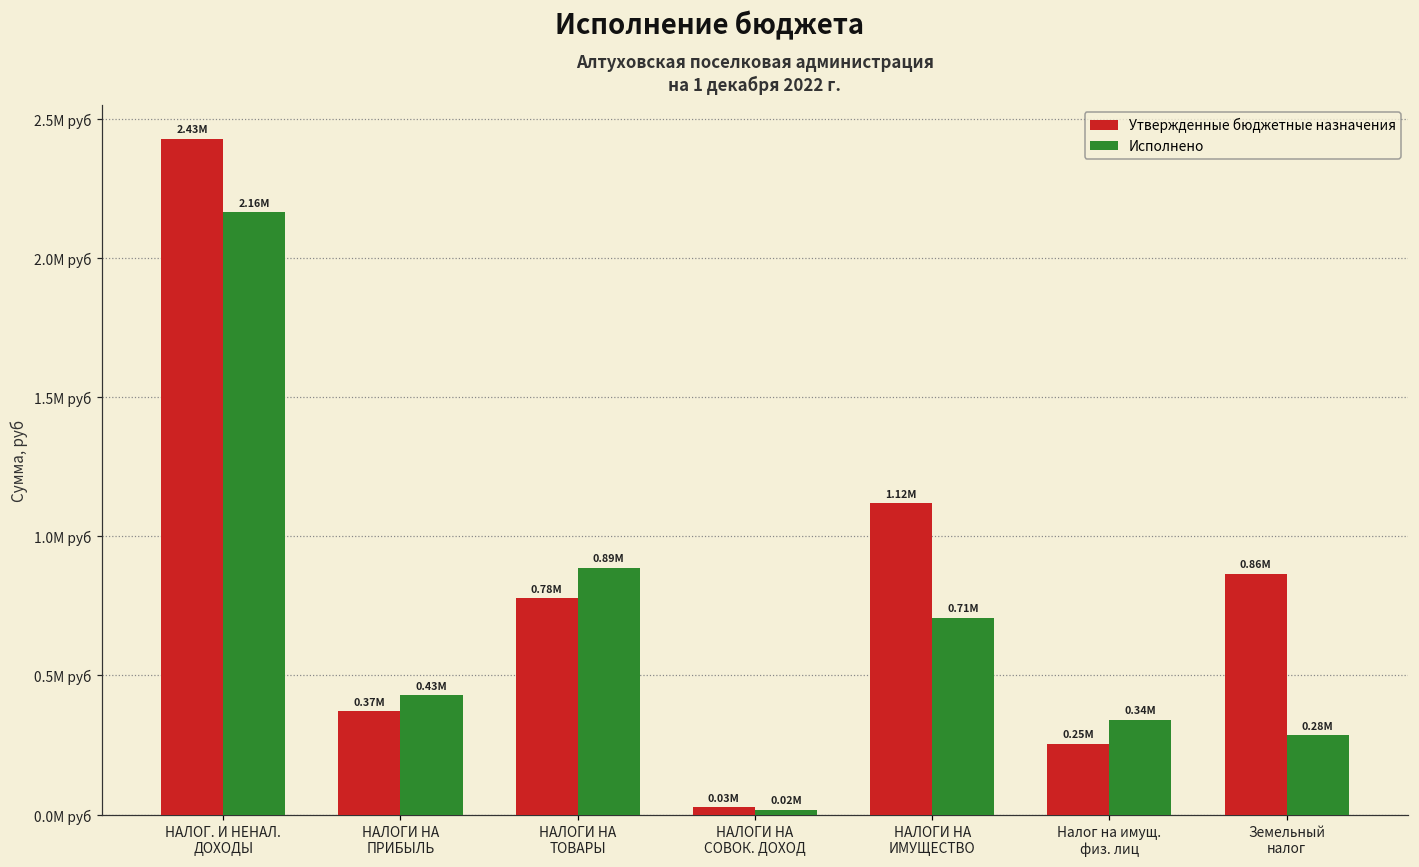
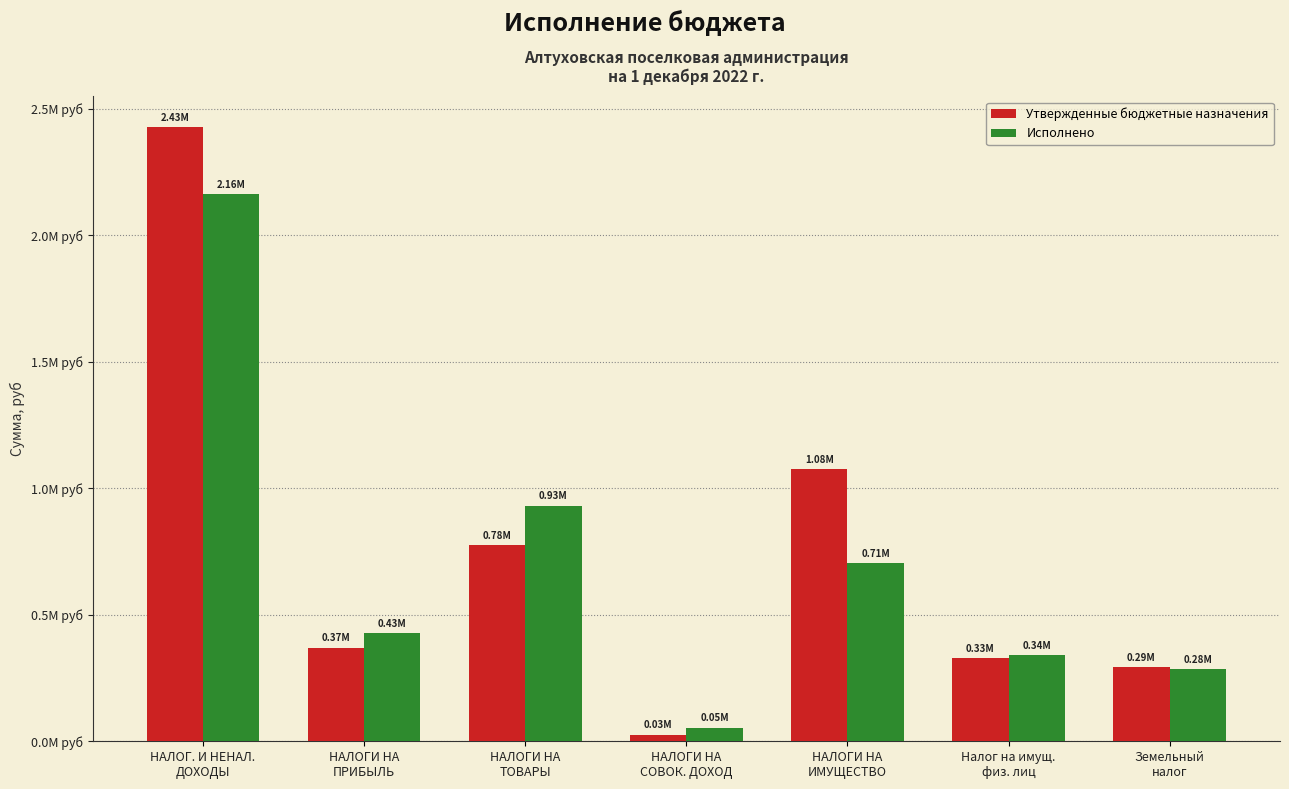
Исполнено, НАЛОГИ НА ТОВАРЫ: 0.89M -> 0.93M
Исполнено, НАЛОГИ НА СОВОК. ДОХОД: 0.02M -> 0.05M
Утвержденные бюджетные назначения, НАЛОГИ НА ИМУЩЕСТВО: 1.12M -> 1.08M
Утвержденные бюджетные назначения, Налог на имущ. физ. лиц: 0.25M -> 0.33M
Утвержденные бюджетные назначения, Земельный налог: 0.86M -> 0.29M
